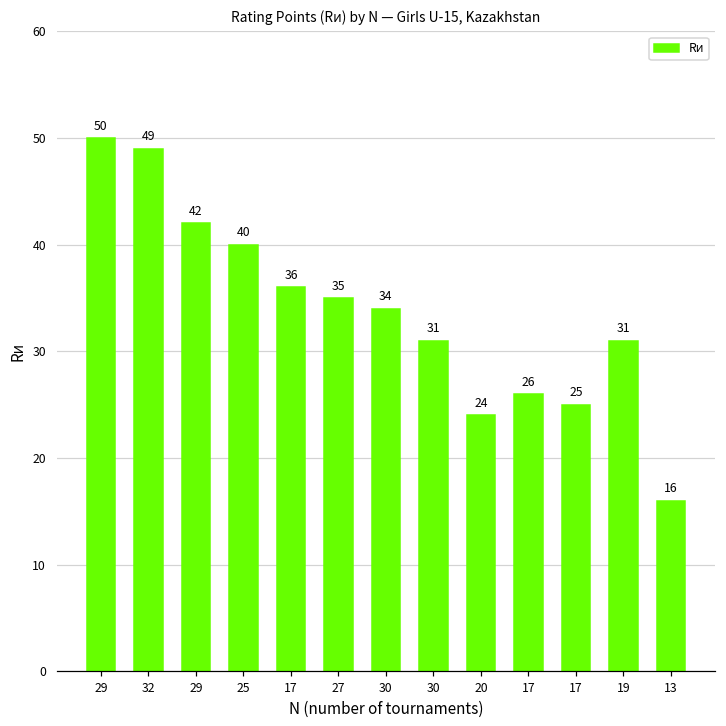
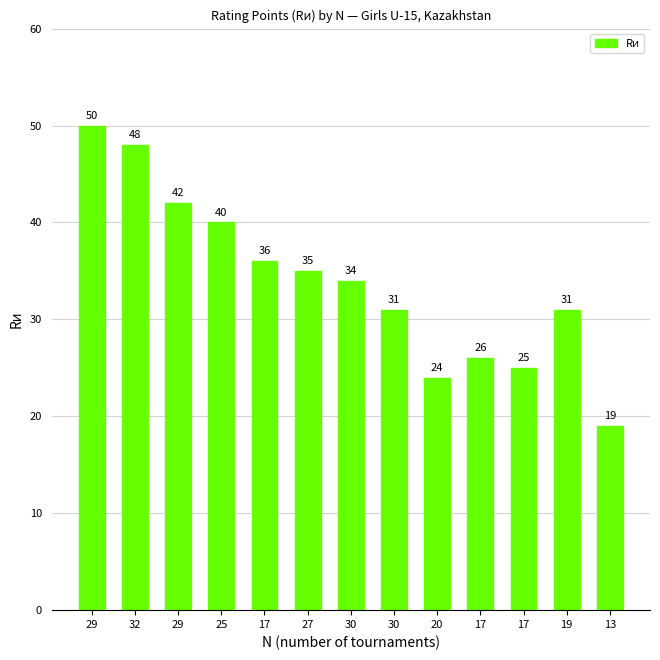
32: 49 -> 48
13: 16 -> 19
